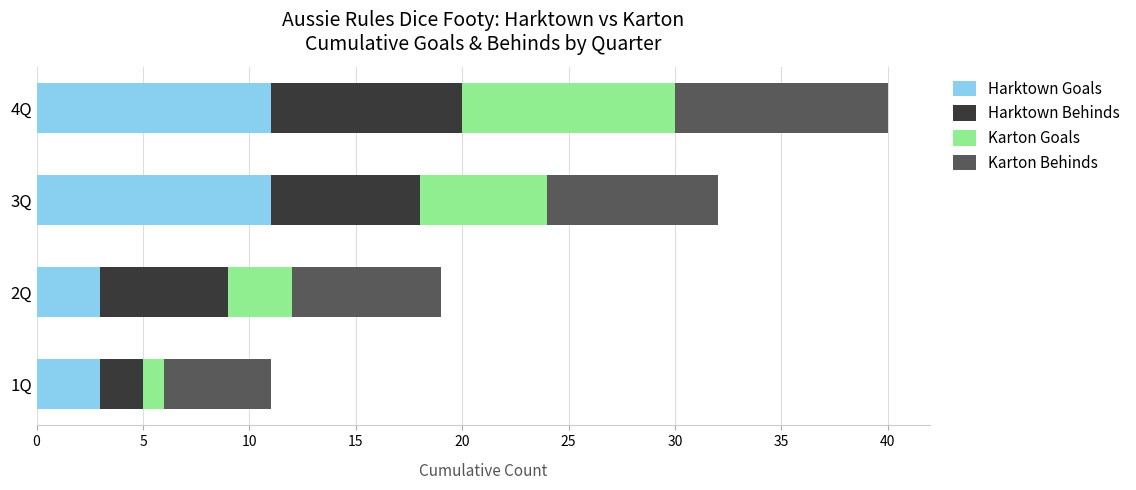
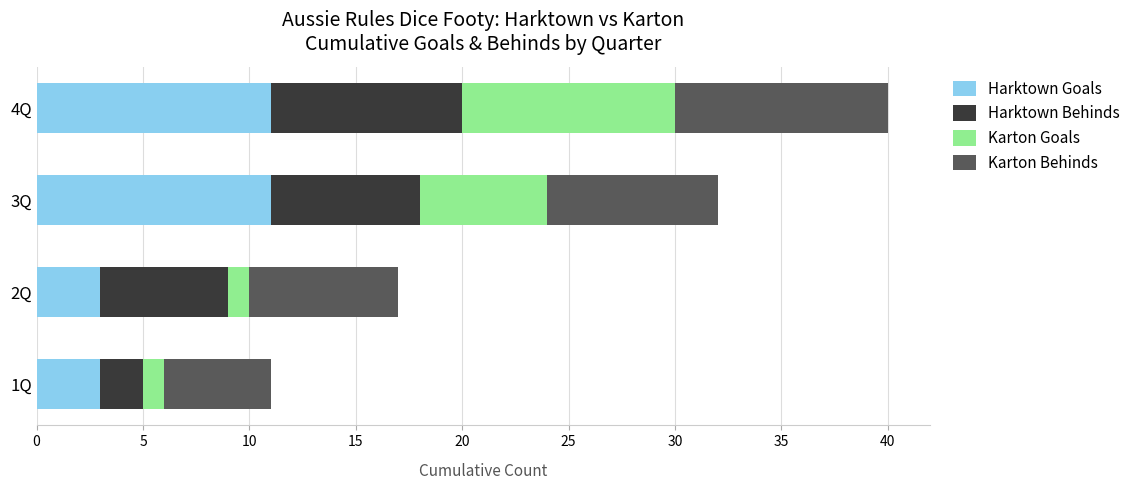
Karton Goals, 2Q: 3 -> 1
